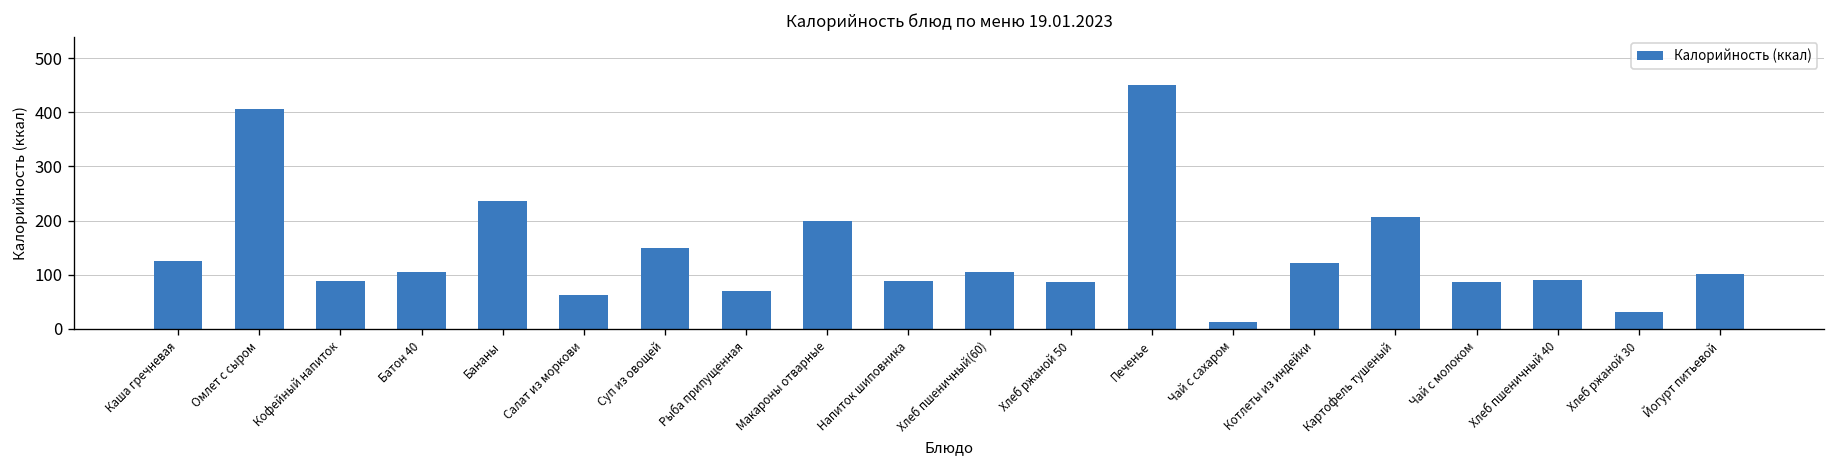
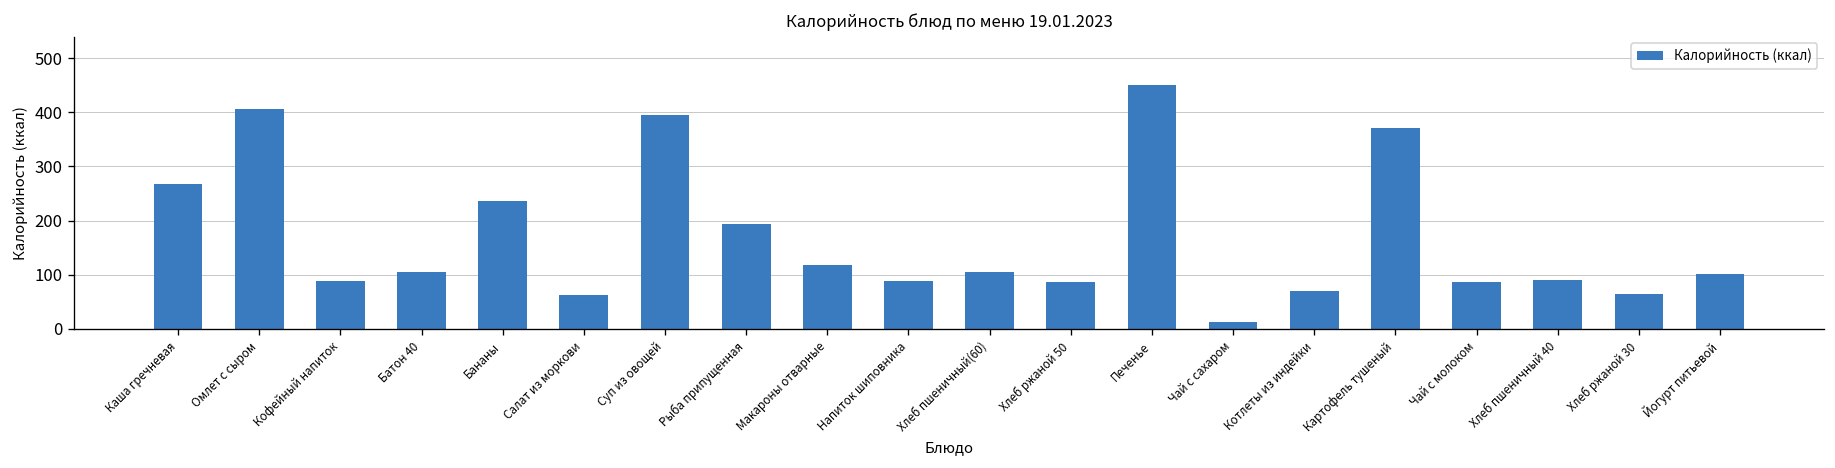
Каша гречневая: 130 -> 270
Суп из овощей: 150 -> 400
Рыба припущенная: 70 -> 190
Макароны отварные: 200 -> 120
Котлеты из индейки: 120 -> 70
Картофель тушеный: 210 -> 370
Хлеб ржаной 30: 30 -> 70
